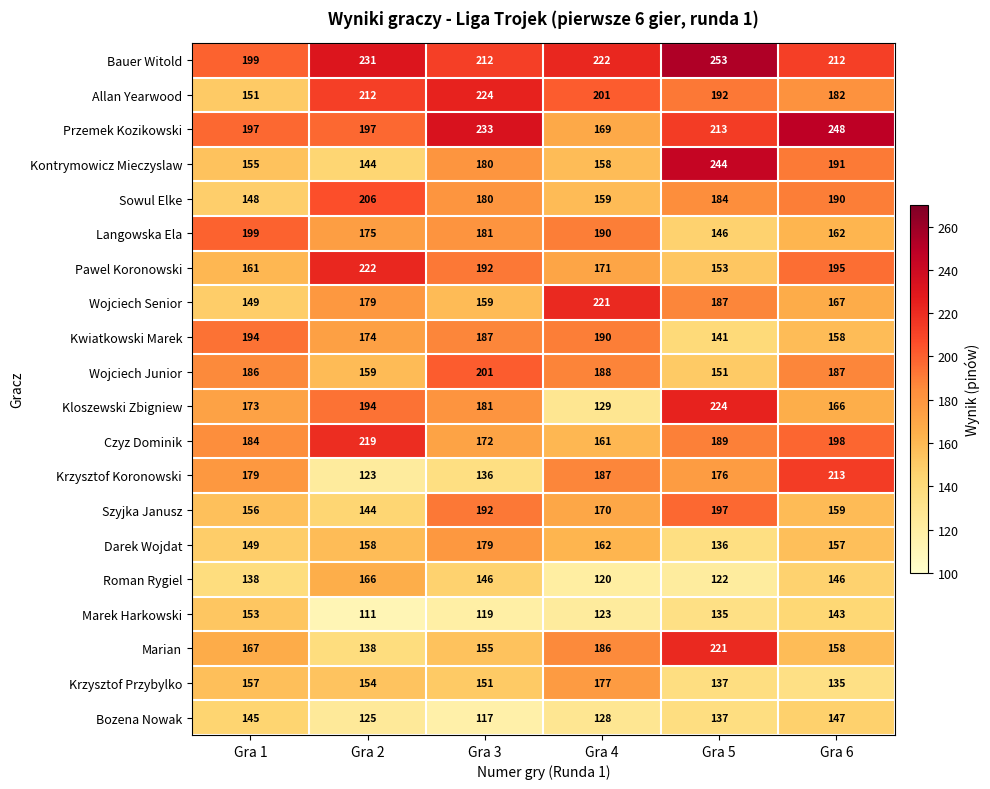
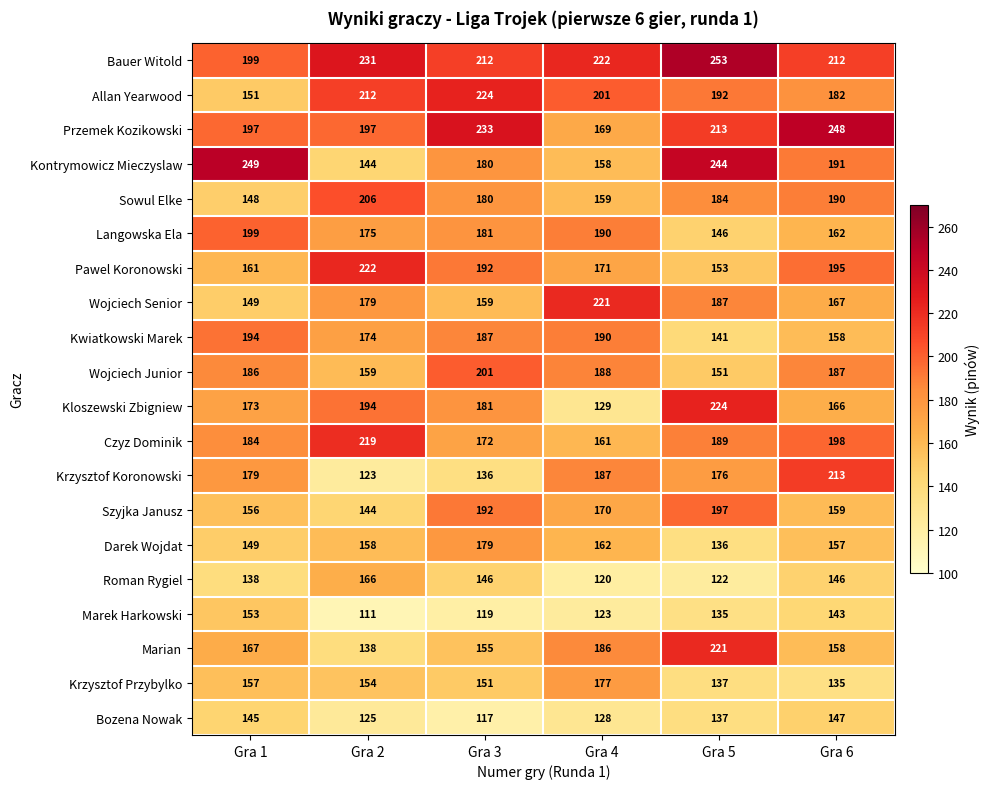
Kontrymowicz Mieczyslaw, Gra 1: 155 -> 249
